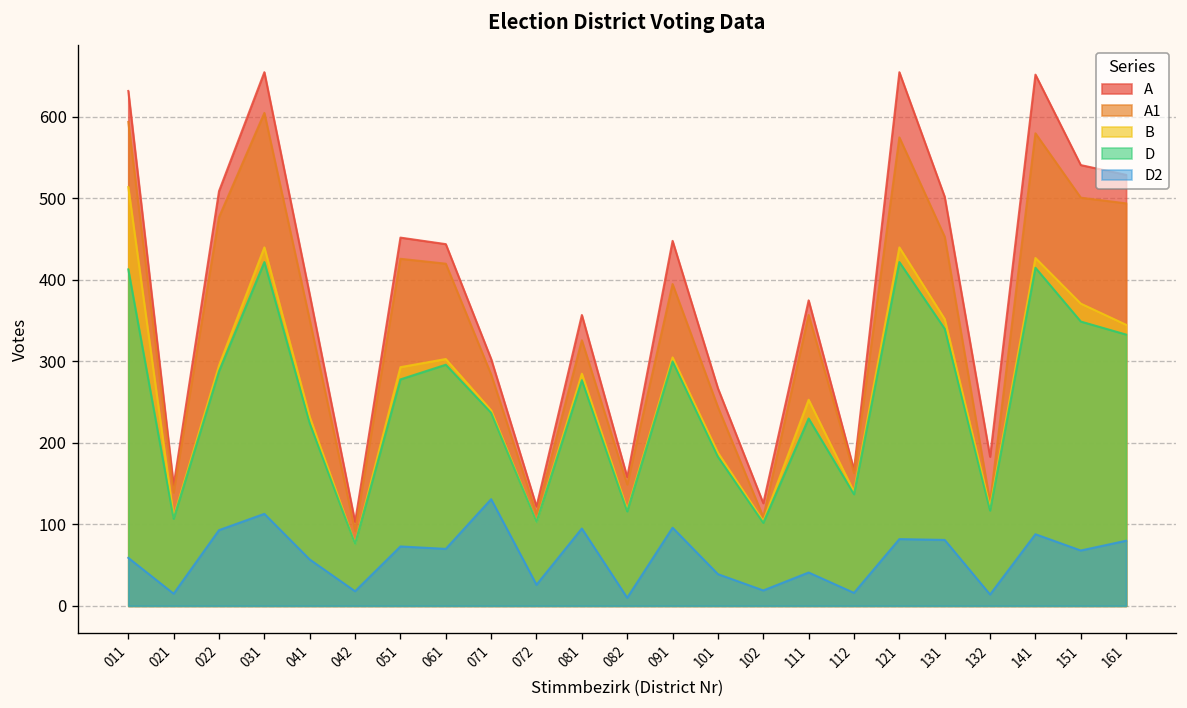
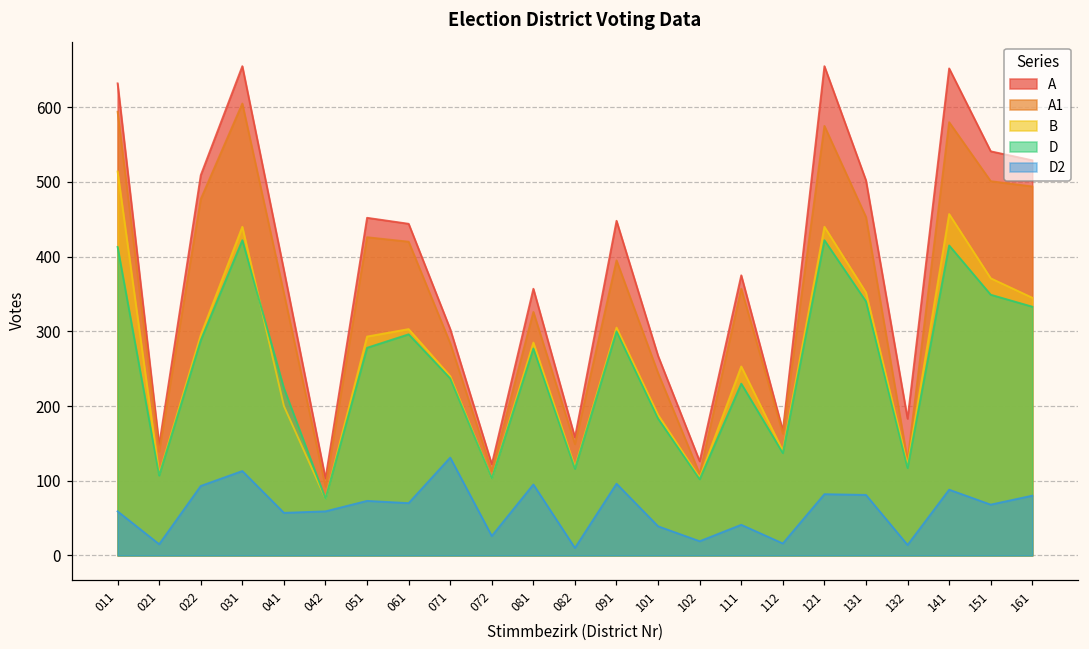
B, 041: 230 -> 200
D2, 042: 20 -> 60
B, 141: 430 -> 460
